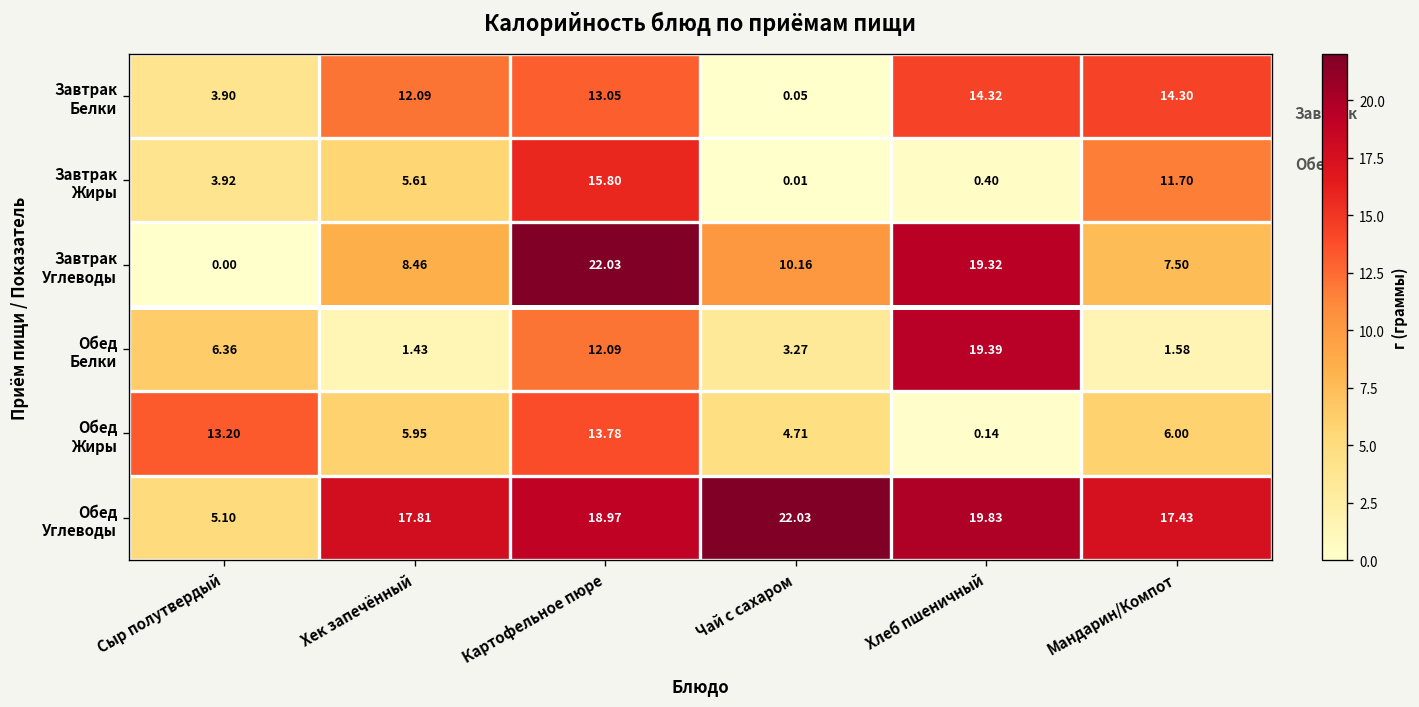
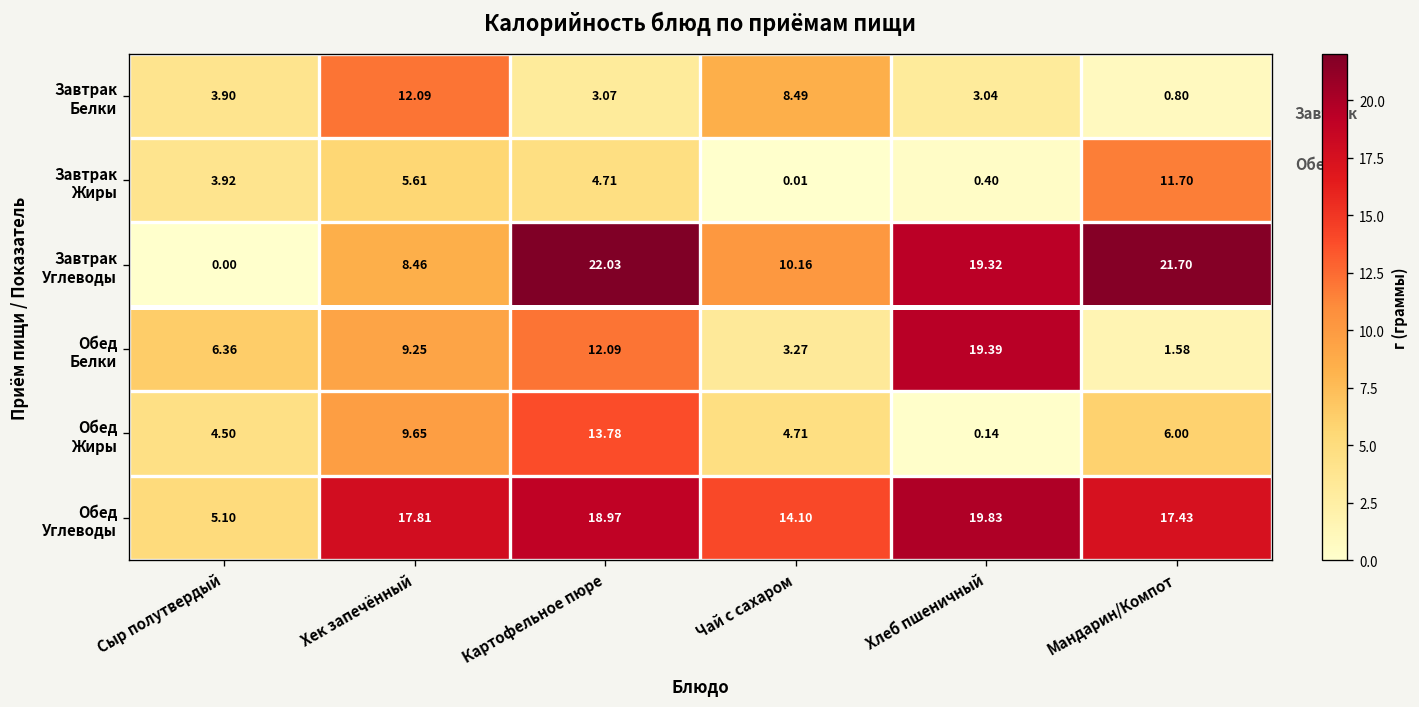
Завтрак Белки, Картофельное пюре: 13.05 -> 3.07
Завтрак Белки, Чай с сахаром: 0.05 -> 8.49
Завтрак Белки, Хлеб пшеничный: 14.32 -> 3.04
Завтрак Белки, Мандарин/Компот: 14.30 -> 0.80
Завтрак Жиры, Картофельное пюре: 15.80 -> 4.71
Завтрак Углеводы, Мандарин/Компот: 7.50 -> 21.70
Обед Белки, Хек запечённый: 1.43 -> 9.25
Обед Жиры, Сыр полутвердый: 13.20 -> 4.50
Обед Жиры, Хек запечённый: 5.95 -> 9.65
Обед Углеводы, Чай с сахаром: 22.03 -> 14.10
